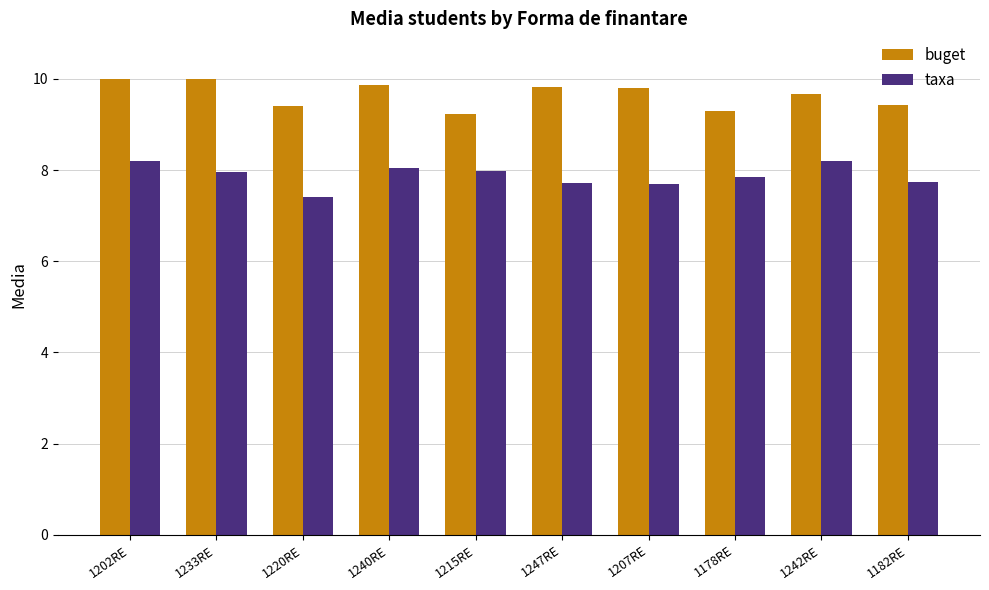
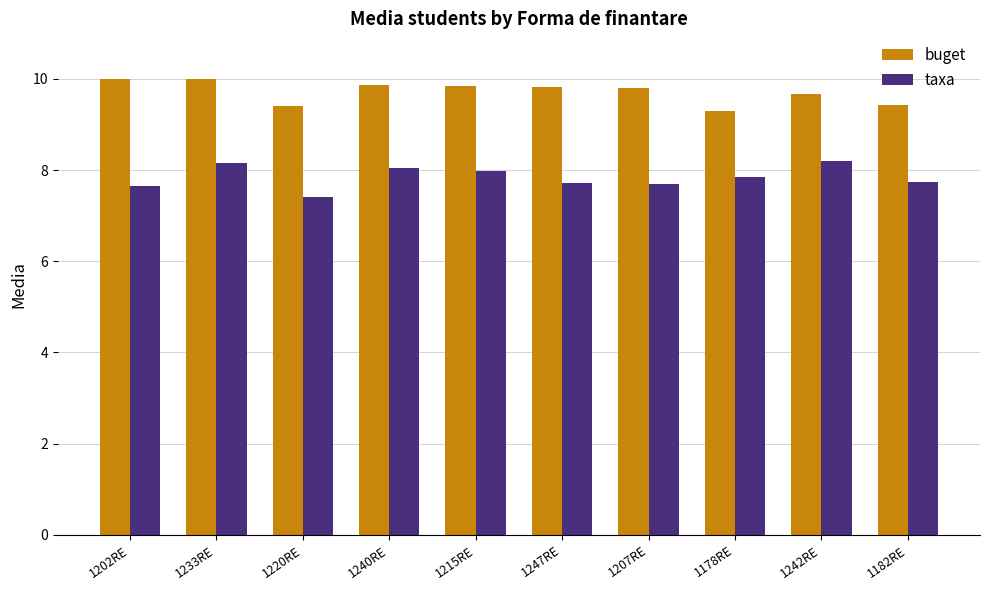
taxa, 1202RE: 8.2 -> 7.7
taxa, 1233RE: 8.0 -> 8.2
buget, 1215RE: 9.2 -> 9.8
